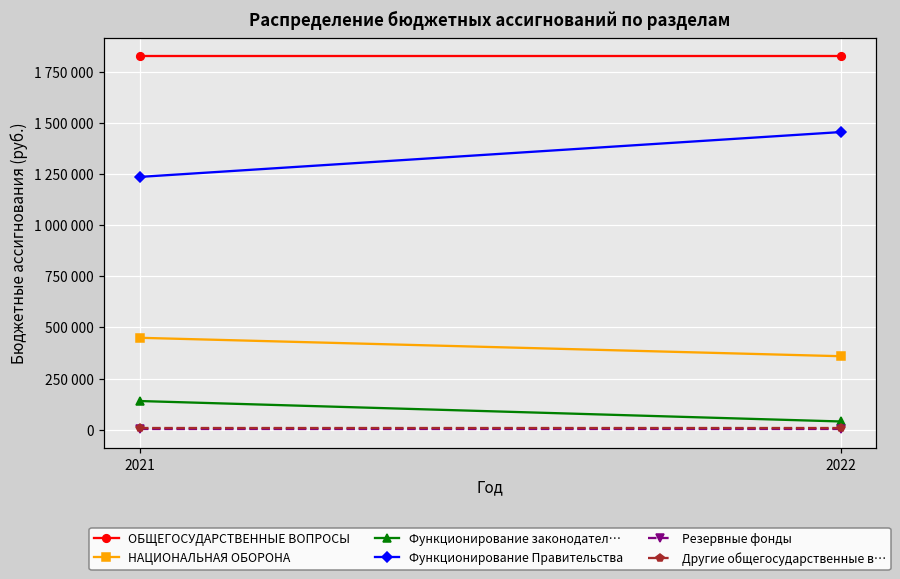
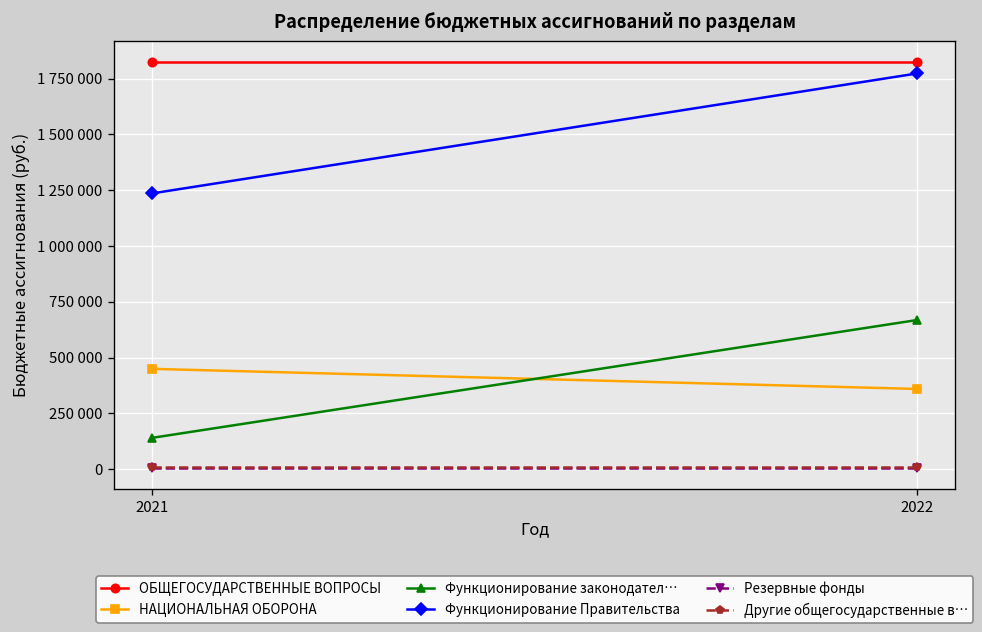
Функционирование законодател…, 2022: 40000 -> 670000
Функционирование Правительства, 2022: 1450000 -> 1770000
